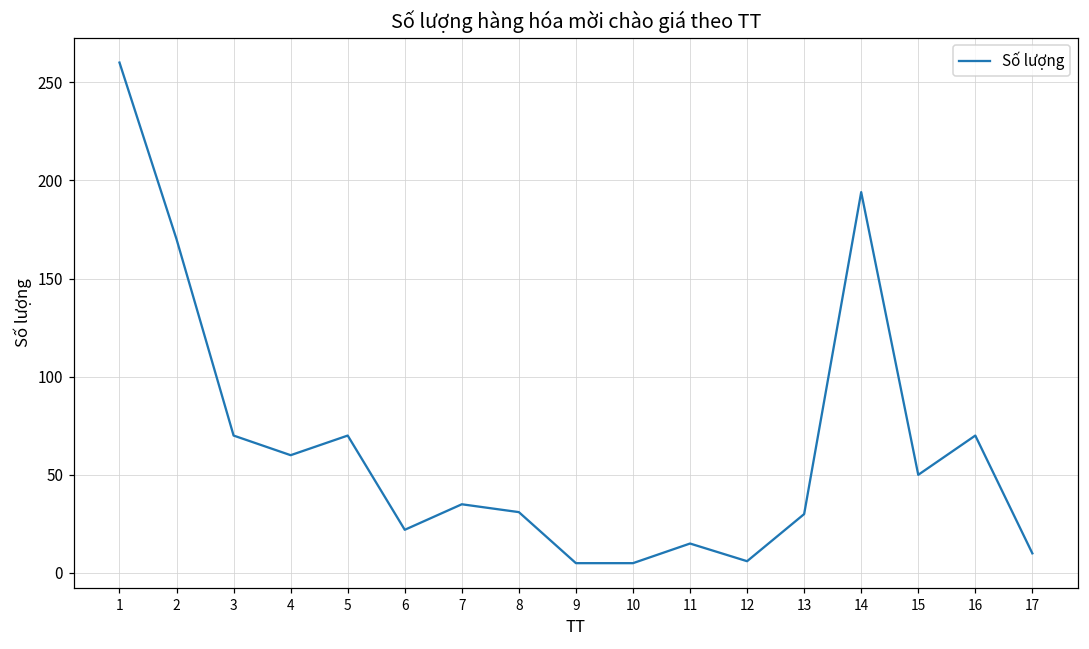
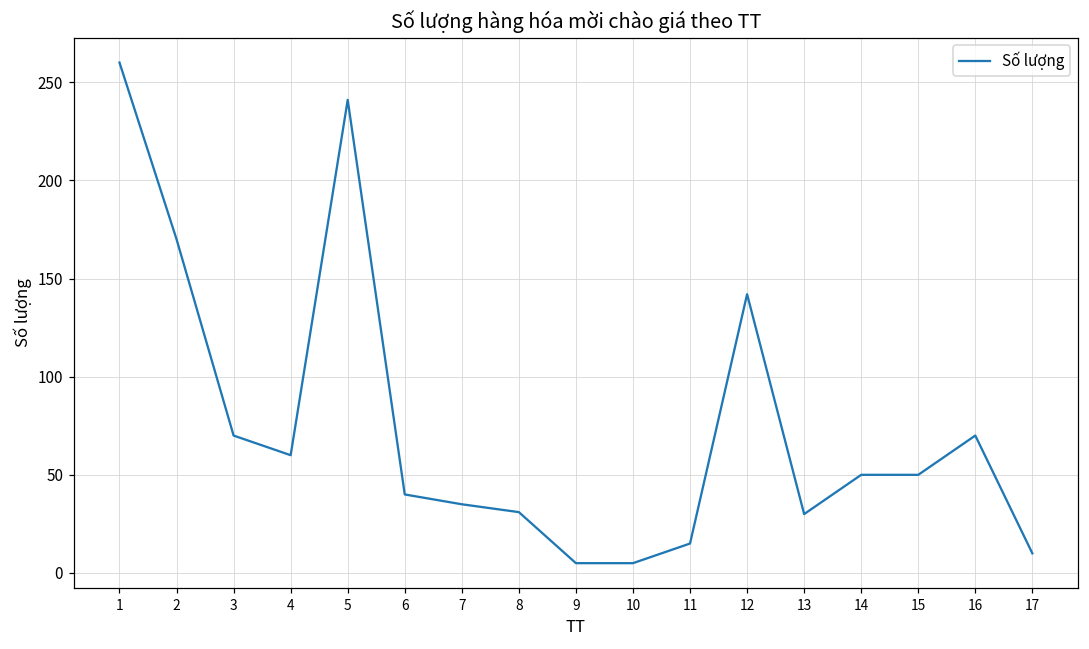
5: 70 -> 241
6: 22 -> 40
12: 6 -> 142
14: 194 -> 50
